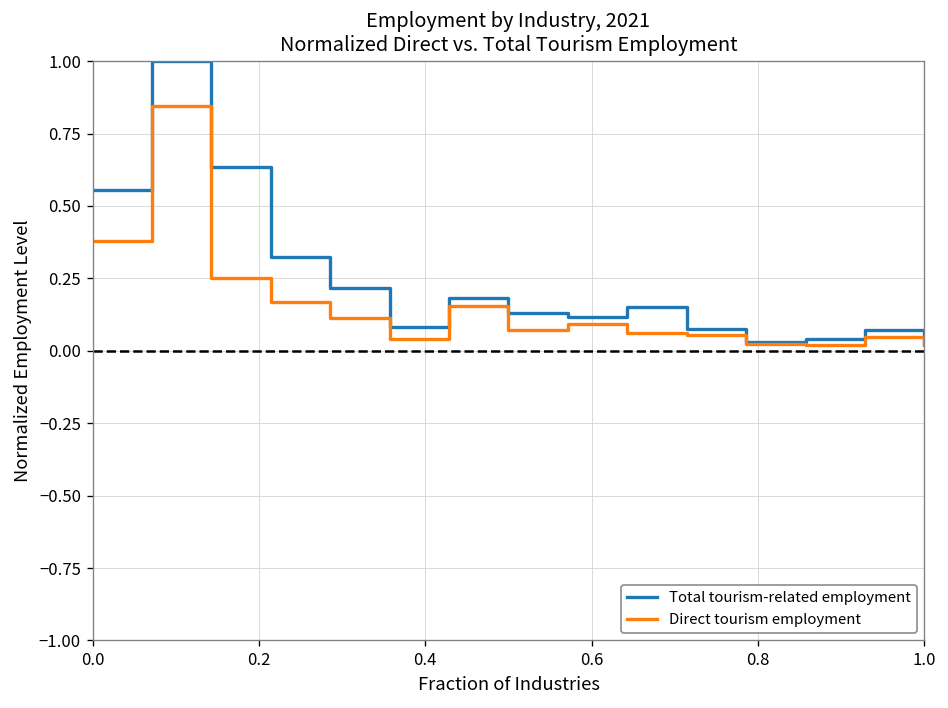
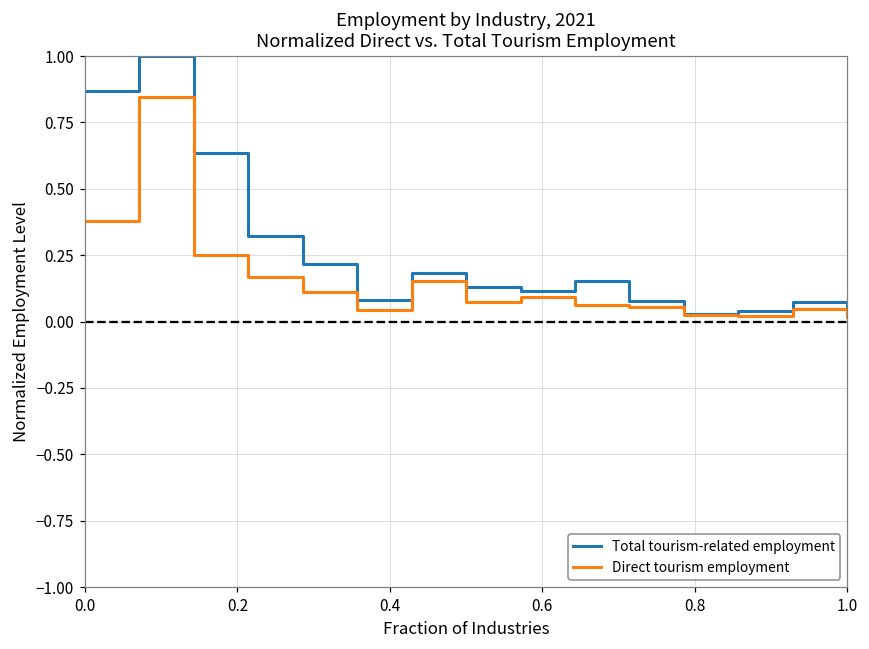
Total tourism-related employment, 0.0: 0.55 -> 0.87
